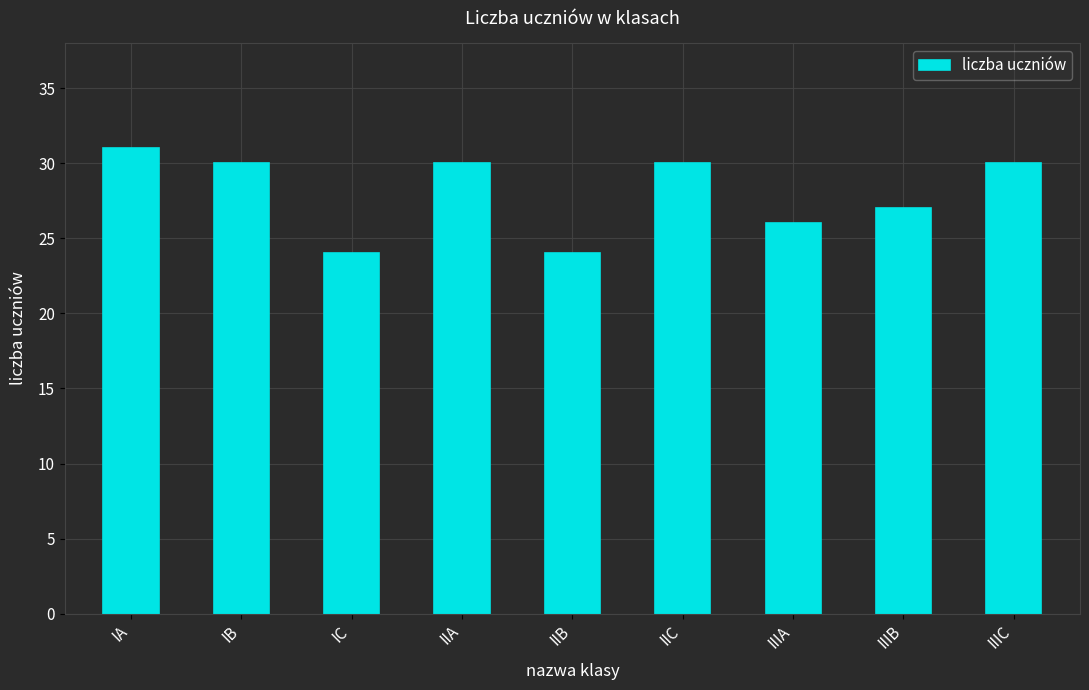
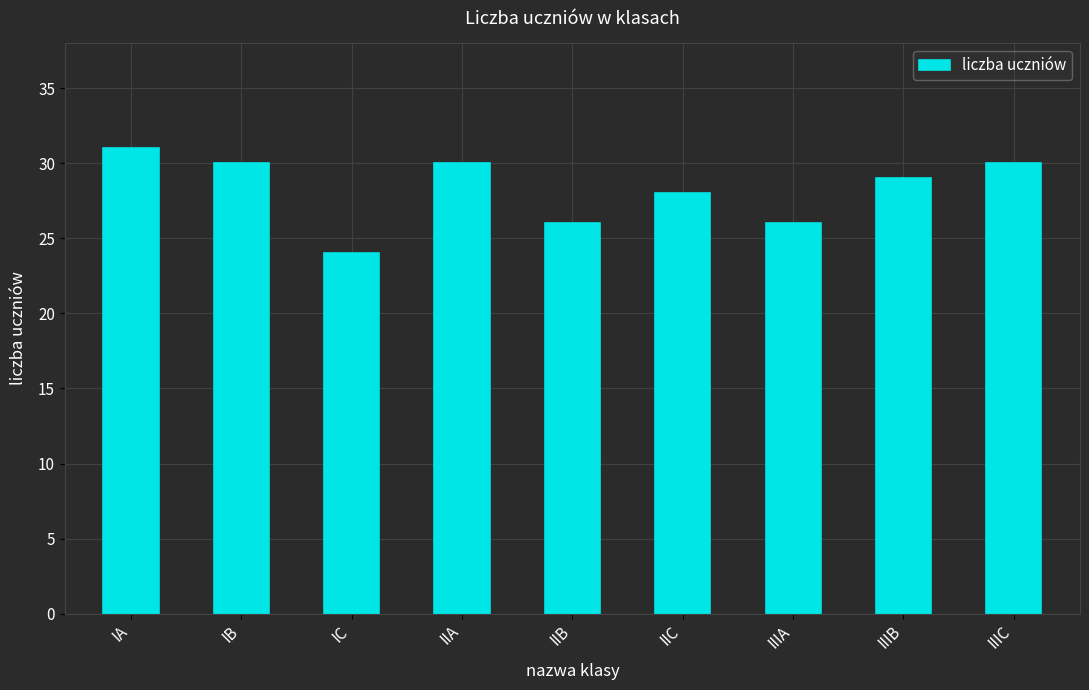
IIB: 24 -> 26
IIC: 30 -> 28
IIIB: 27 -> 29
